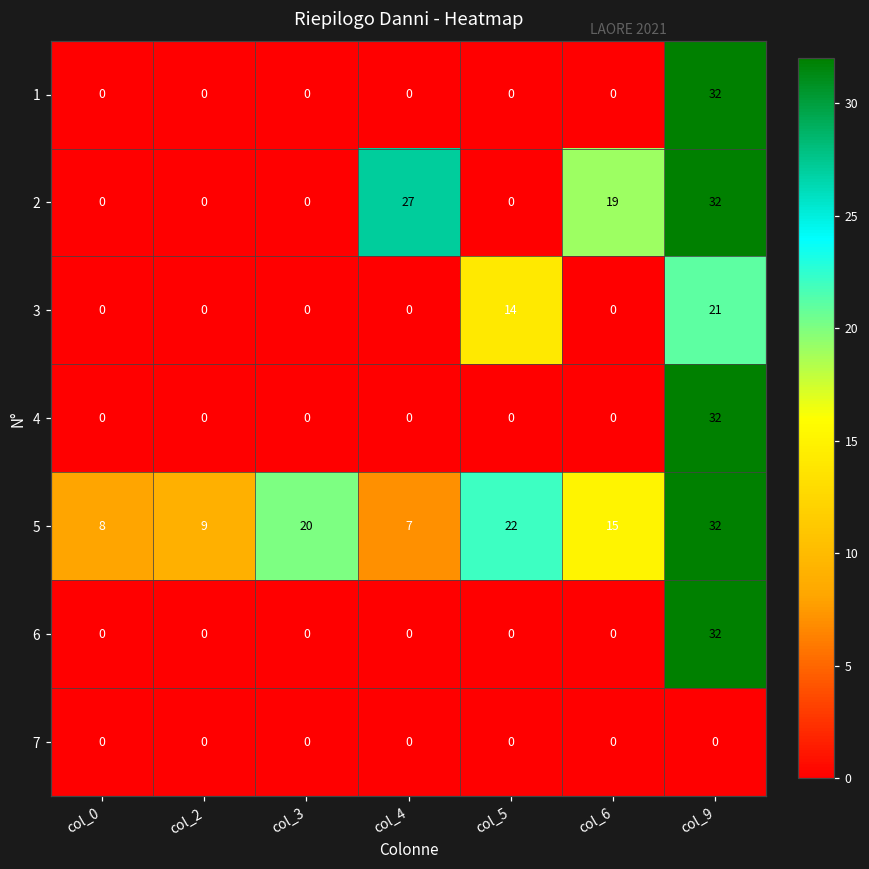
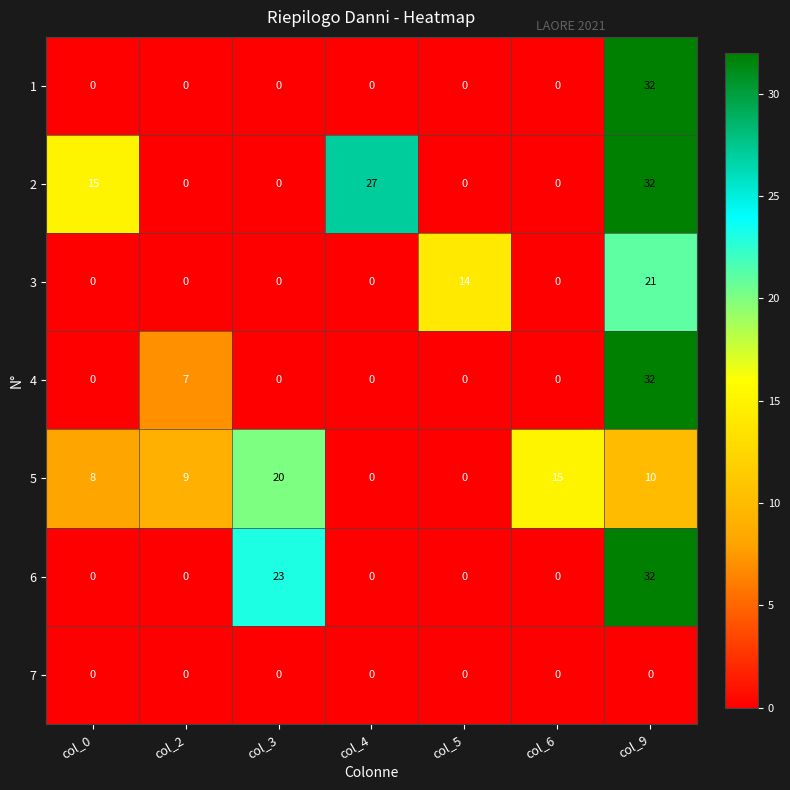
2, col_0: 0 -> 15
2, col_6: 19 -> 0
4, col_2: 0 -> 7
5, col_4: 7 -> 0
5, col_5: 22 -> 0
5, col_9: 32 -> 10
6, col_3: 0 -> 23
